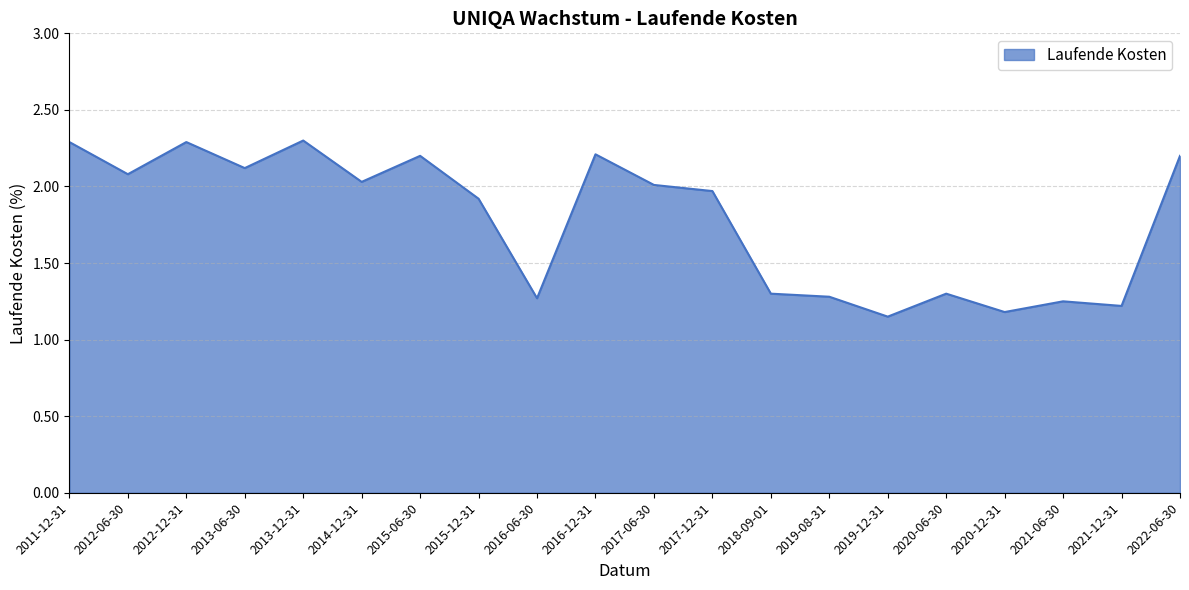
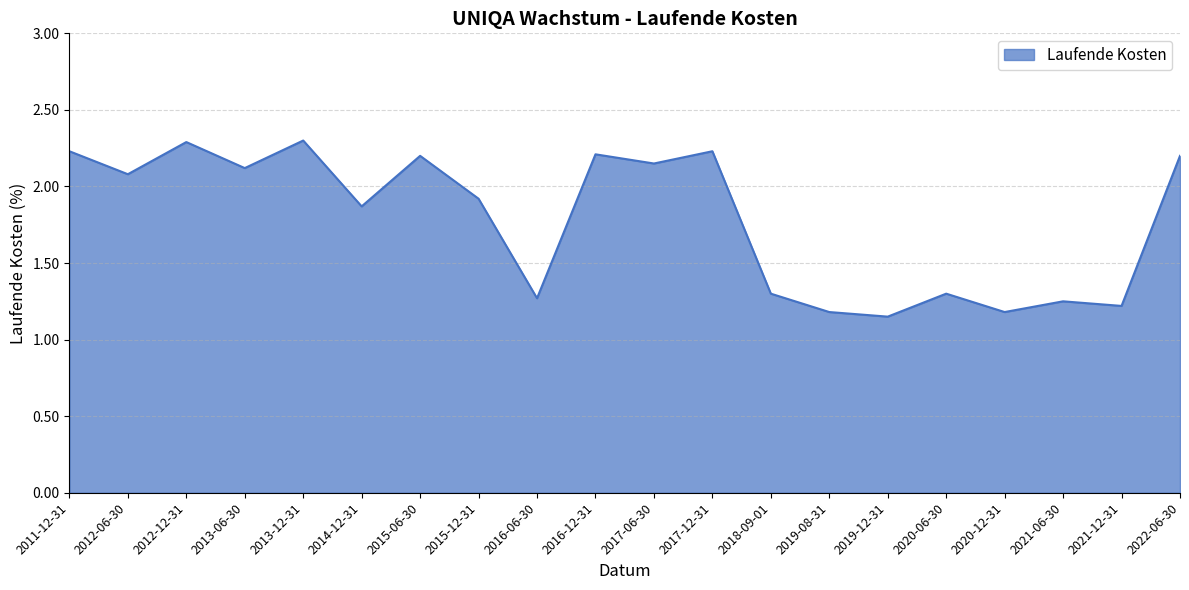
2011-12-31: 2.29 -> 2.23
2014-12-31: 2.03 -> 1.87
2017-06-30: 2.01 -> 2.15
2017-12-31: 1.97 -> 2.23
2019-08-31: 1.28 -> 1.18
